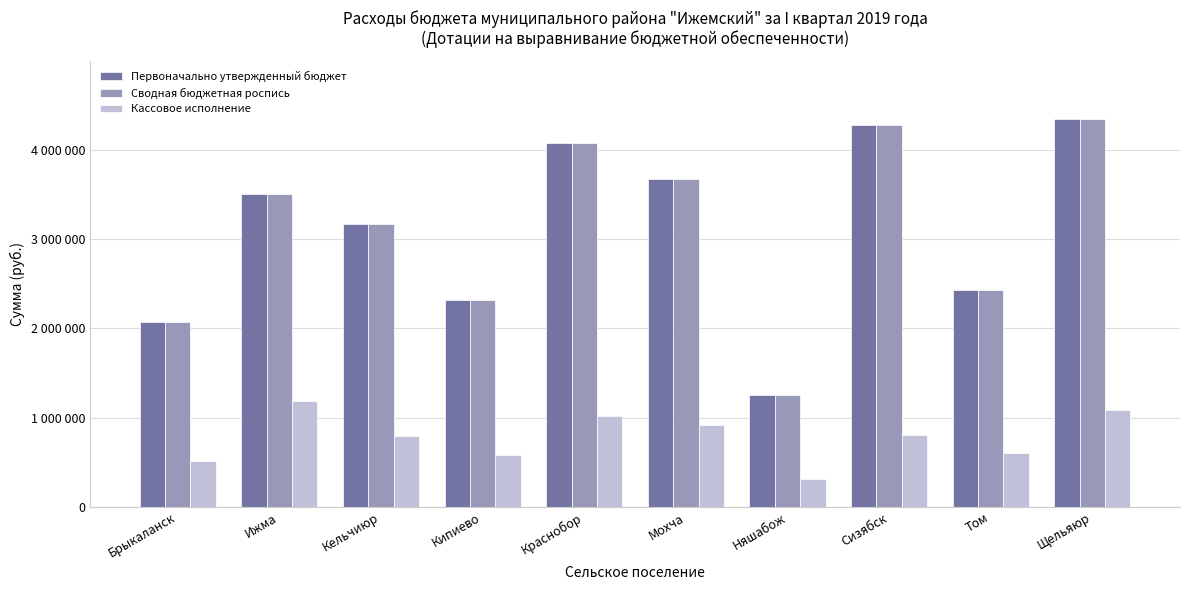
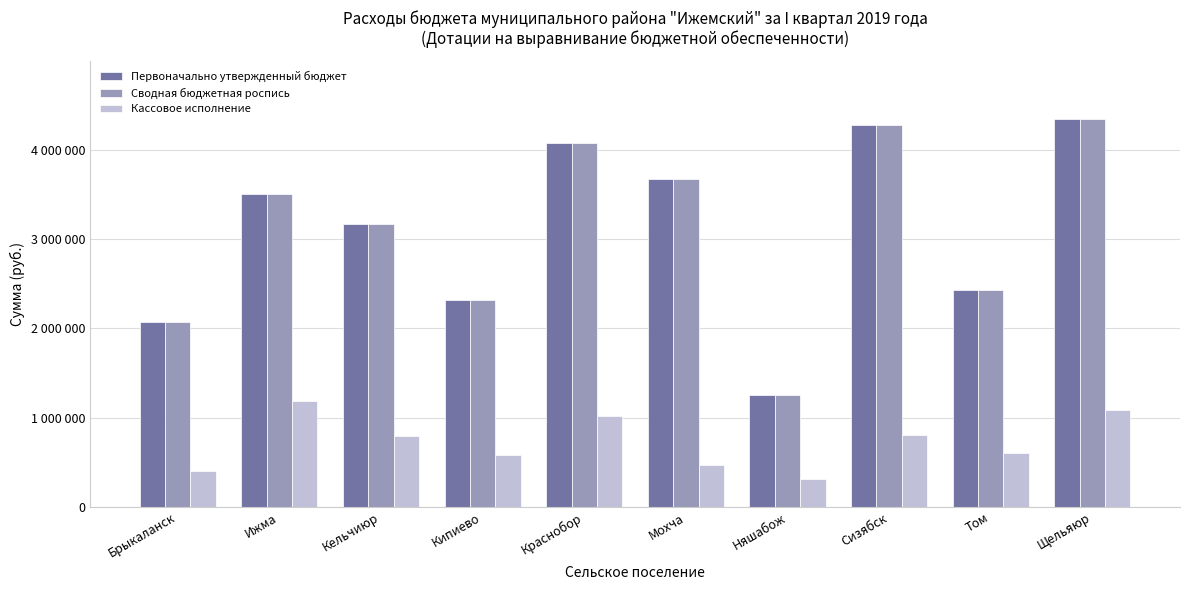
Кассовое исполнение, Брыкаланск: 500000 -> 400000
Кассовое исполнение, Мохча: 900000 -> 500000
